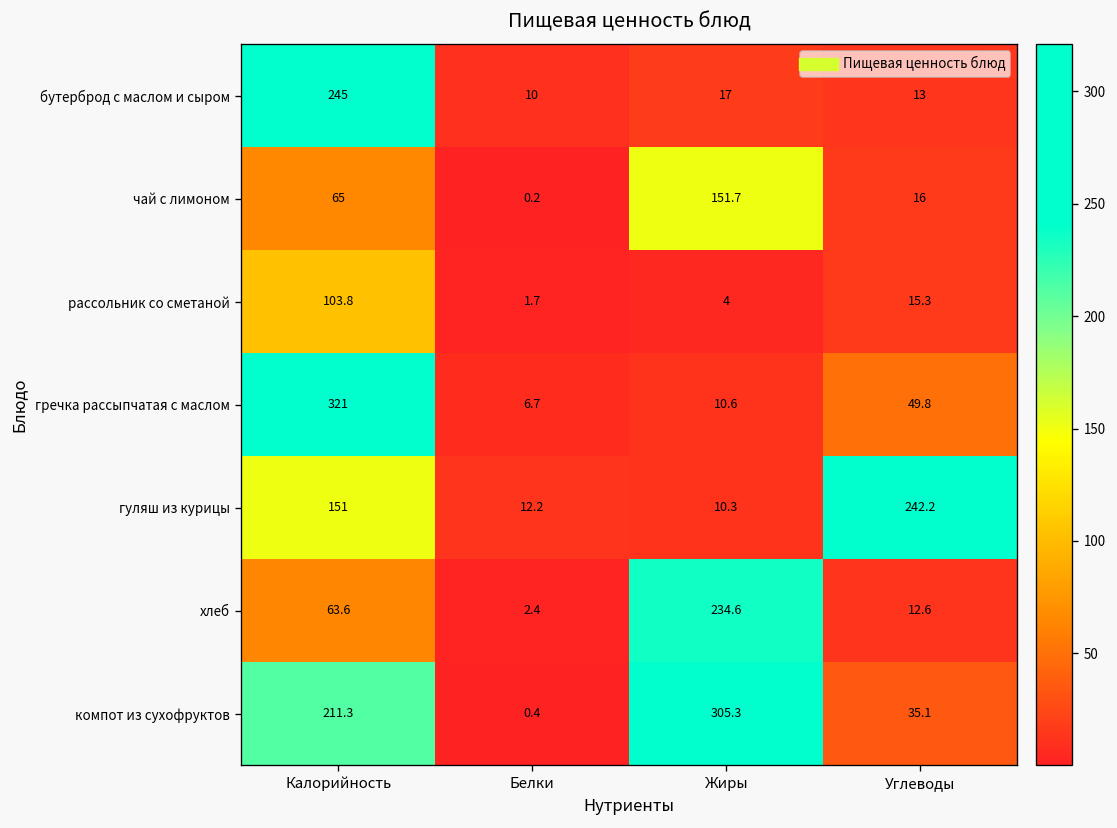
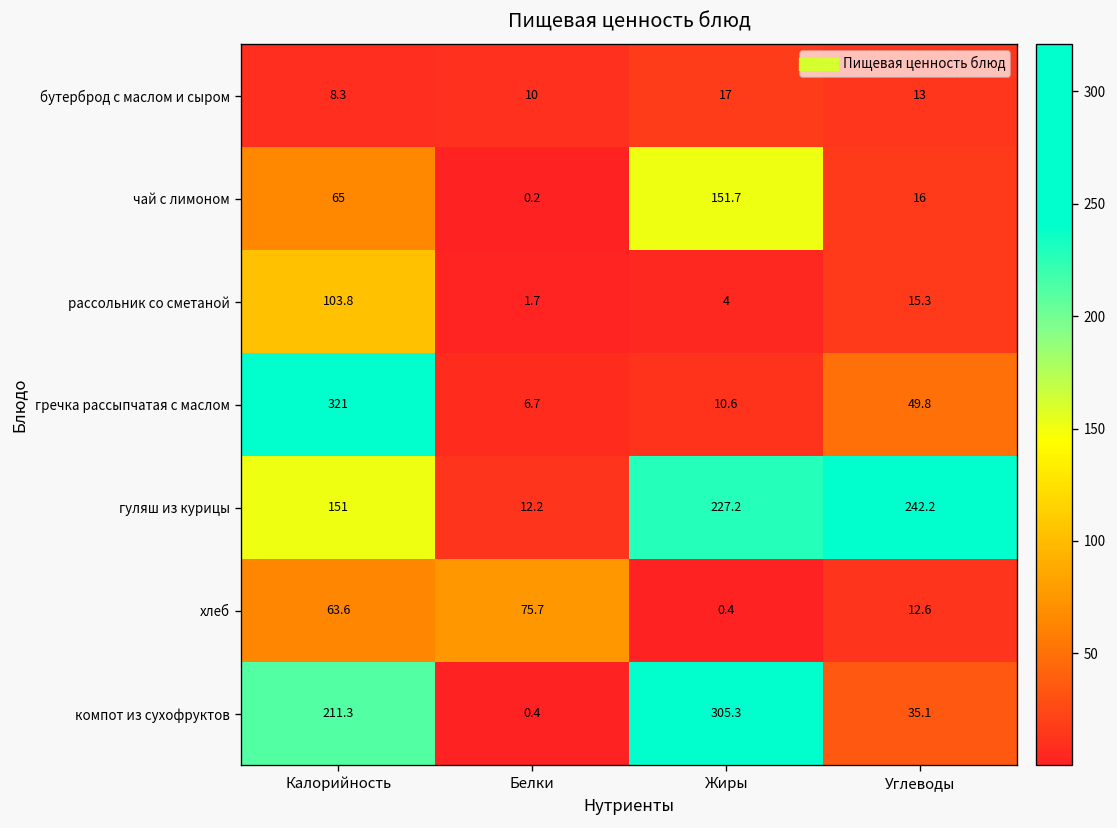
бутерброд с маслом и сыром, Калорийность: 245 -> 8.3
гуляш из курицы, Жиры: 10.3 -> 227.2
хлеб, Белки: 2.4 -> 75.7
хлеб, Жиры: 234.6 -> 0.4
